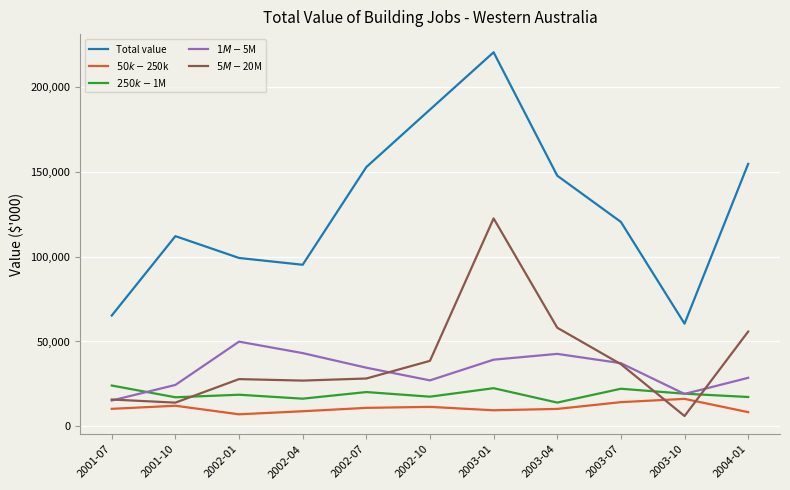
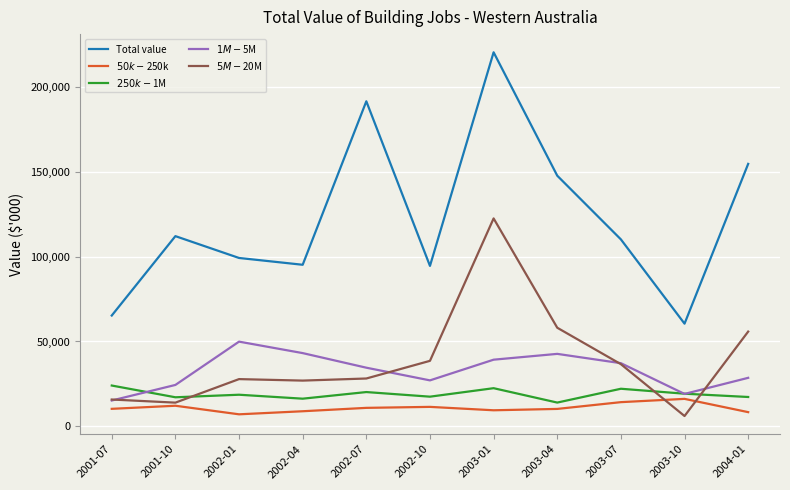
Total value, 2002-07: 153,000 -> 192,000
Total value, 2002-10: 187,000 -> 95,000
Total value, 2003-07: 120,000 -> 110,000
